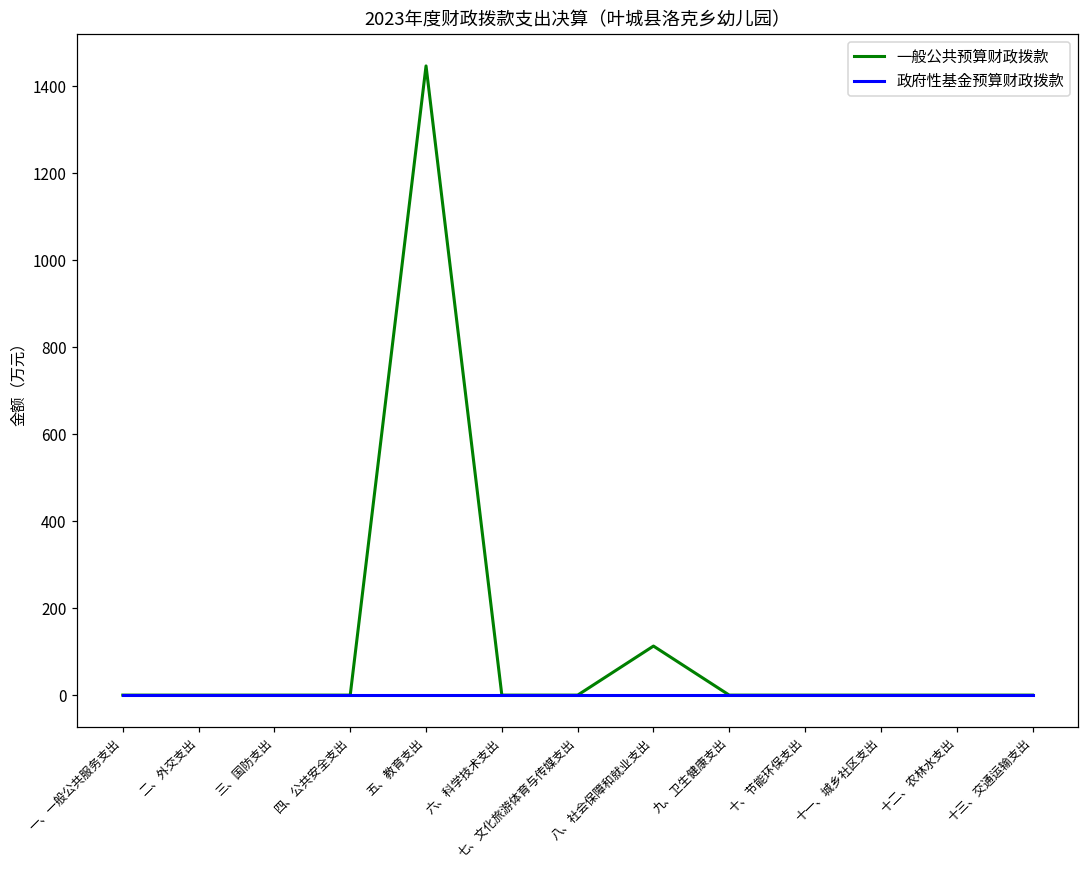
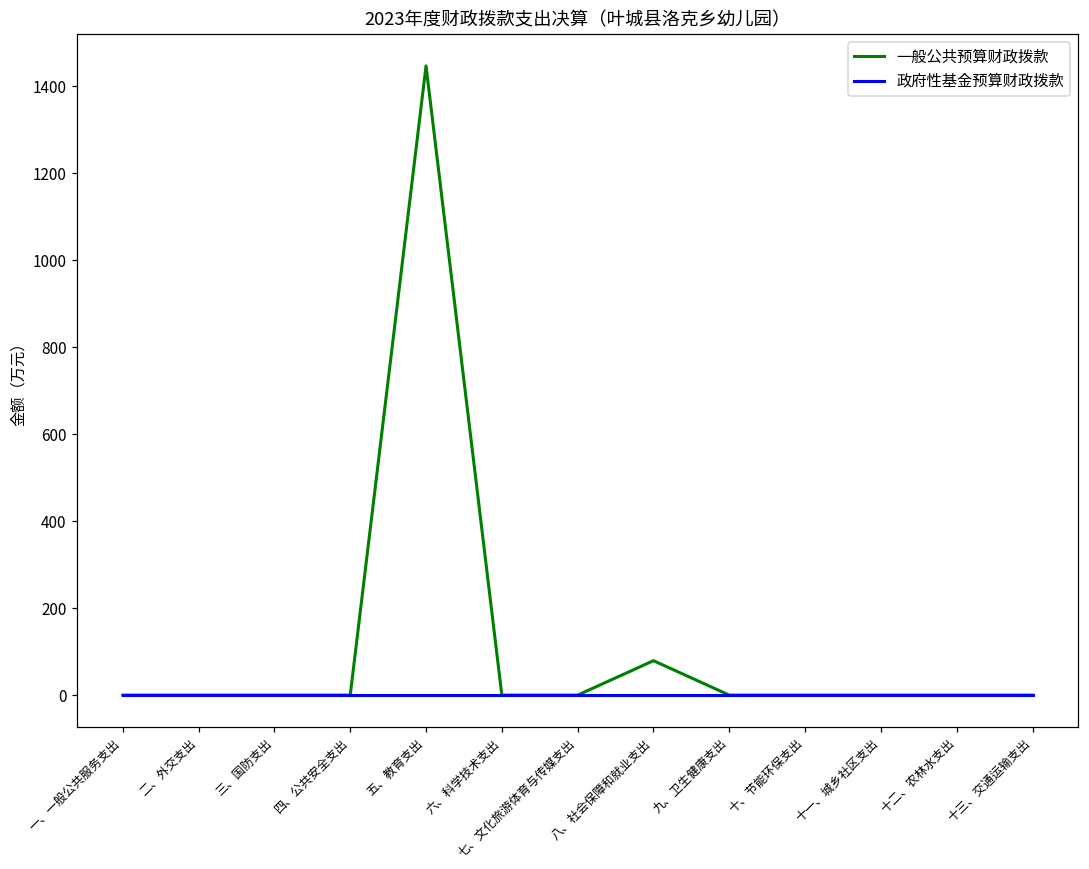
一般公共预算财政拨款, 八、社会保障和就业支出: 110 -> 80
